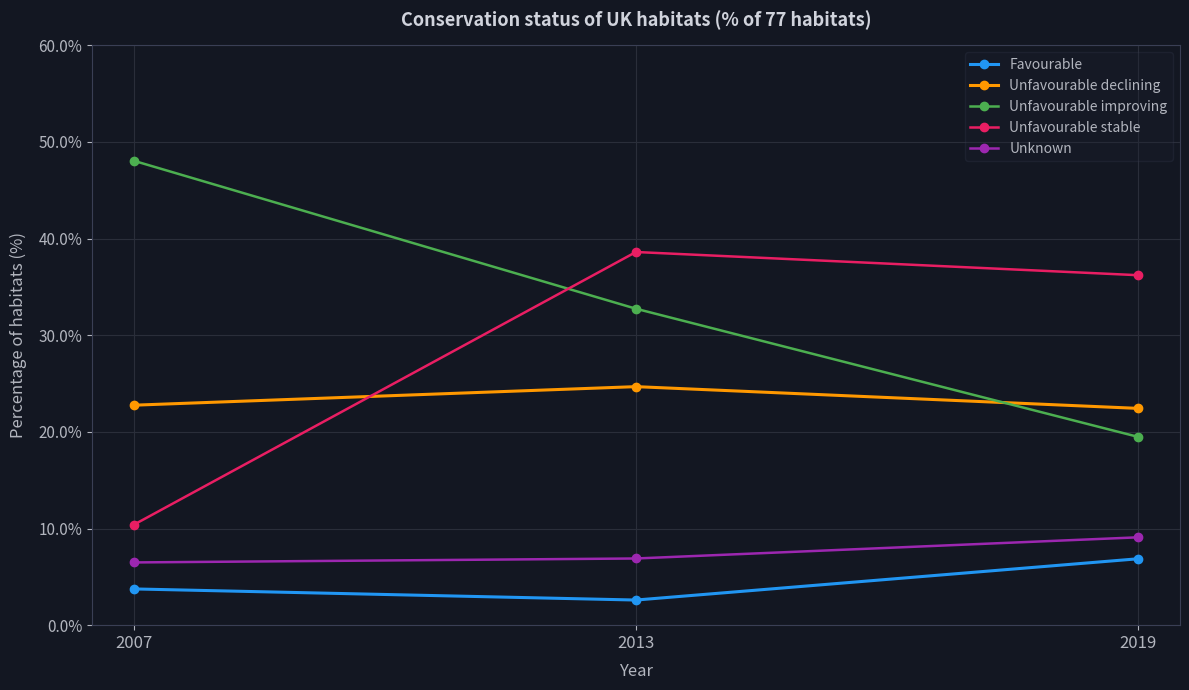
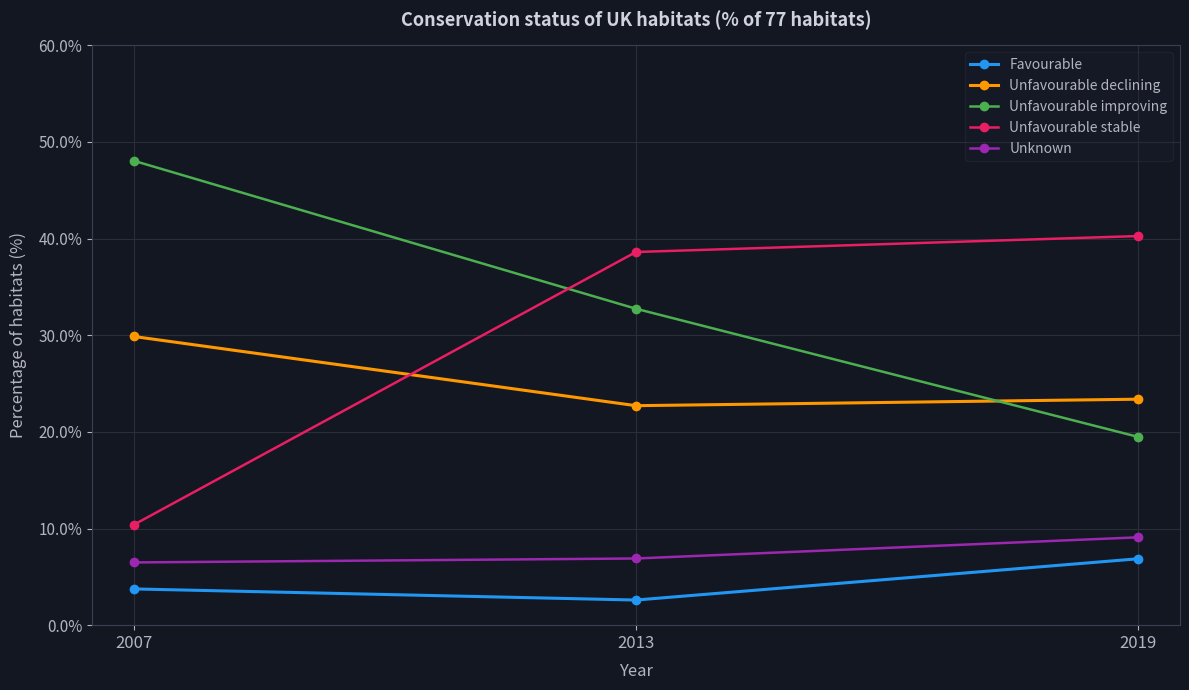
Unfavourable declining, 2007: 23% -> 30%
Unfavourable declining, 2013: 25% -> 23%
Unfavourable declining, 2019: 22% -> 23%
Unfavourable stable, 2019: 36% -> 40%
